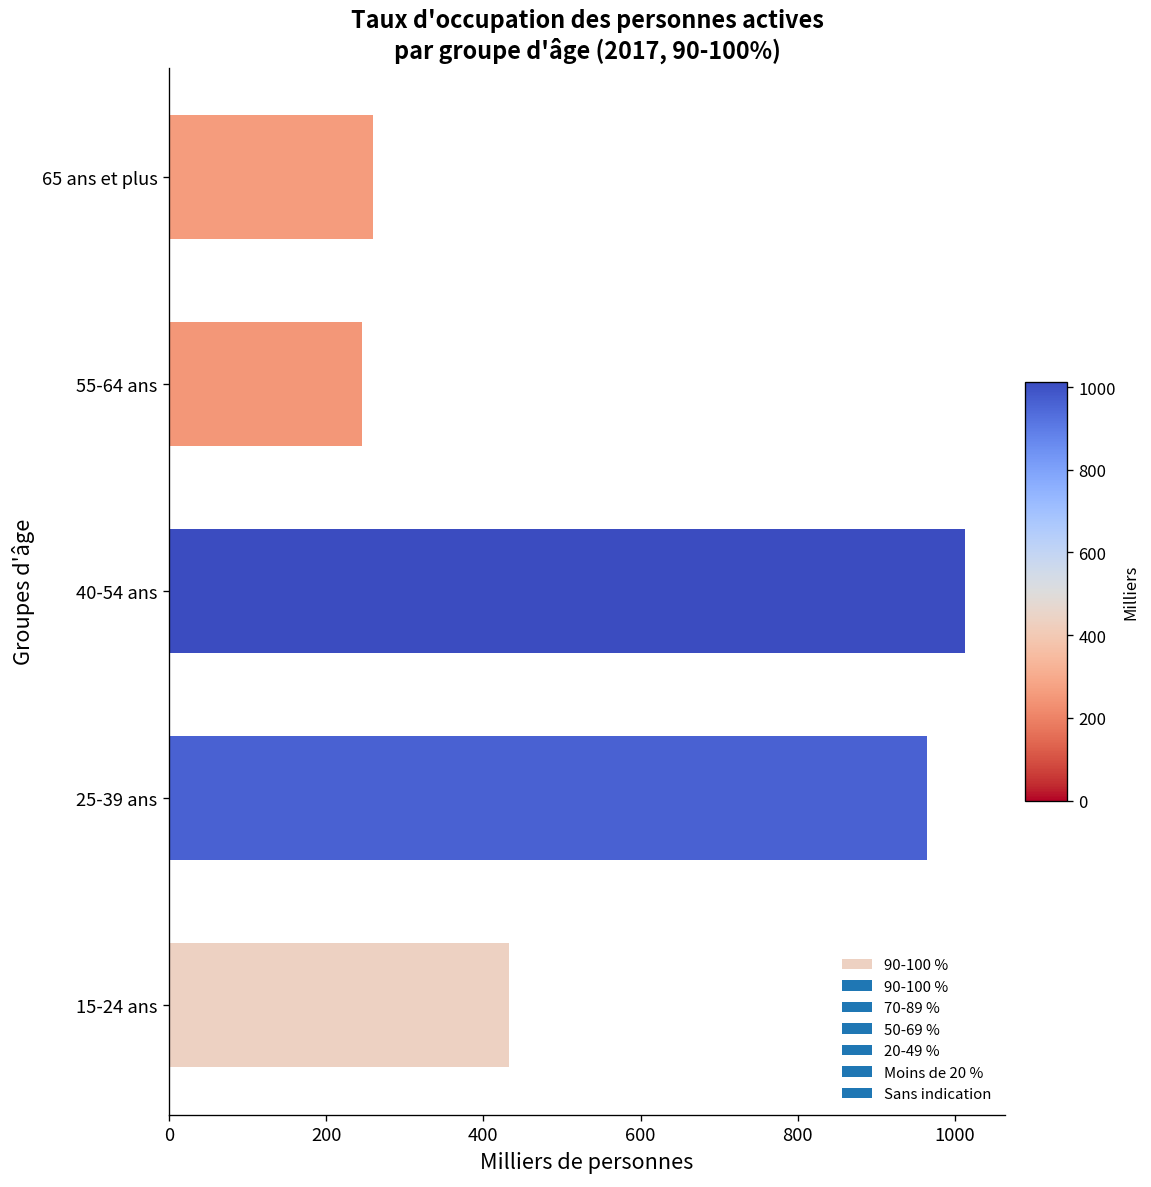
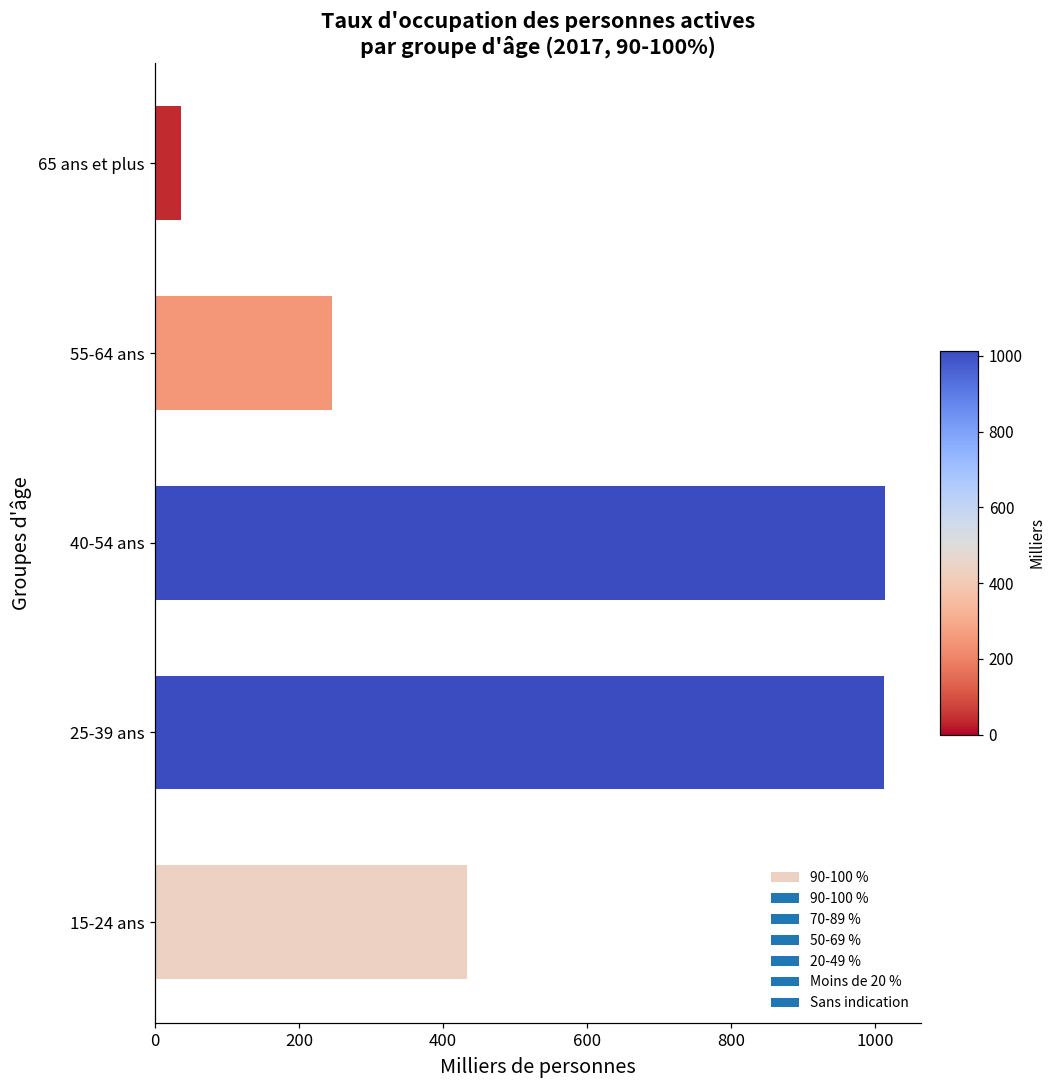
65 ans et plus: 260 -> 40
25-39 ans: 970 -> 1010
